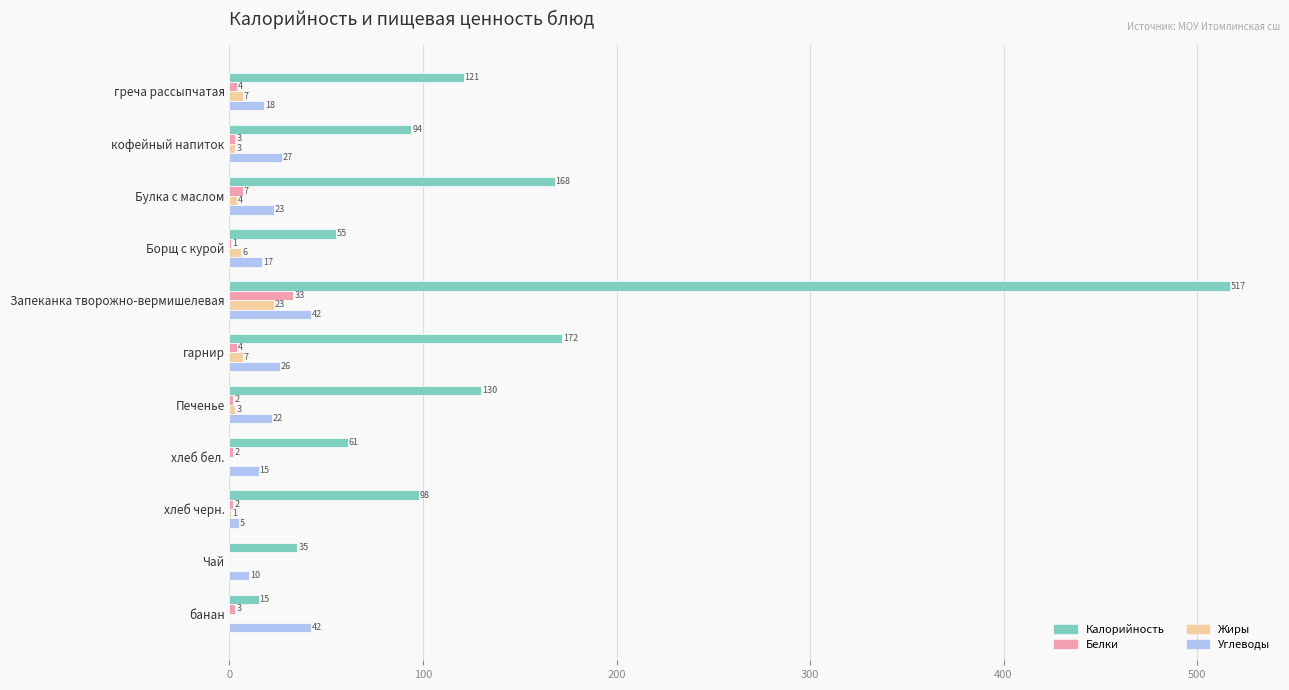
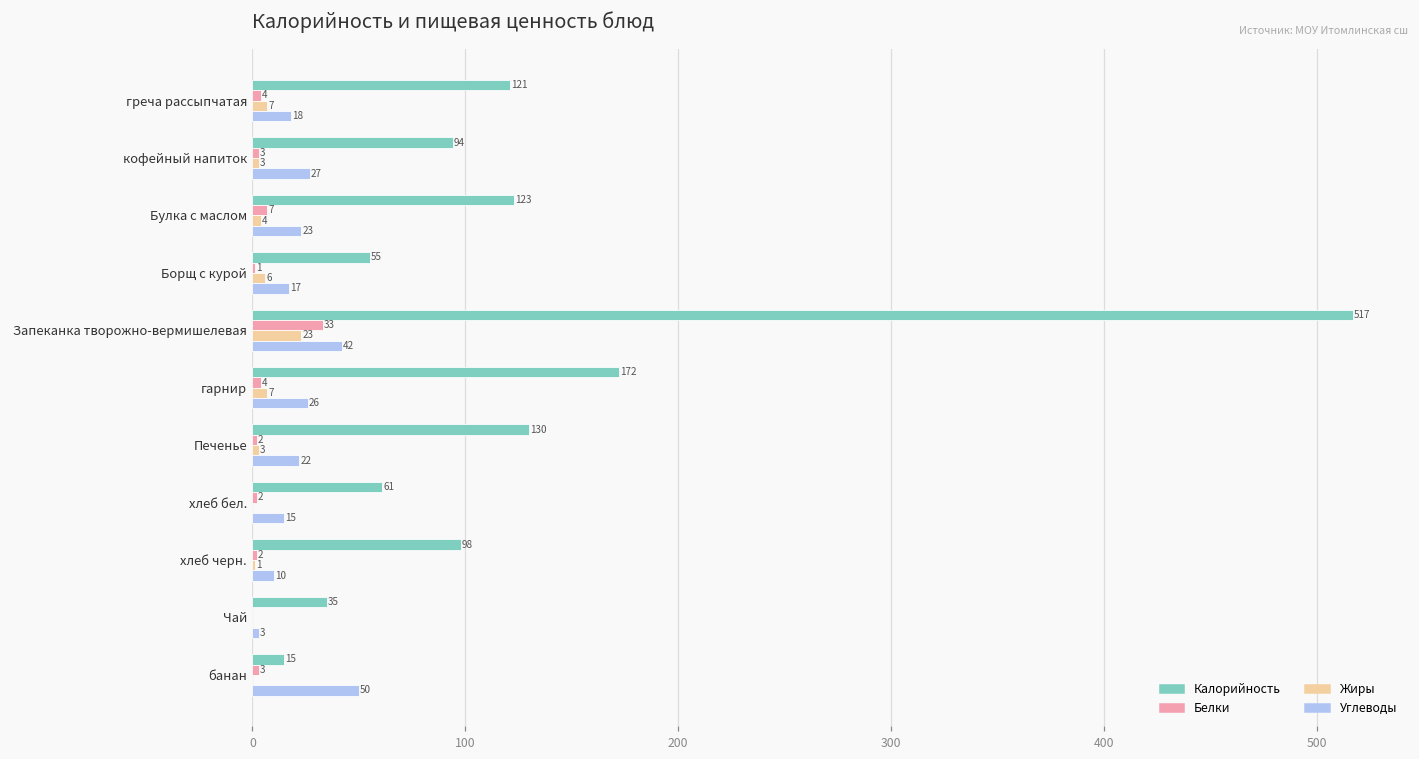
Калорийность, Булка с маслом: 168 -> 123
Углеводы, хлеб черн.: 5 -> 10
Углеводы, Чай: 10 -> 3
Углеводы, банан: 42 -> 50
